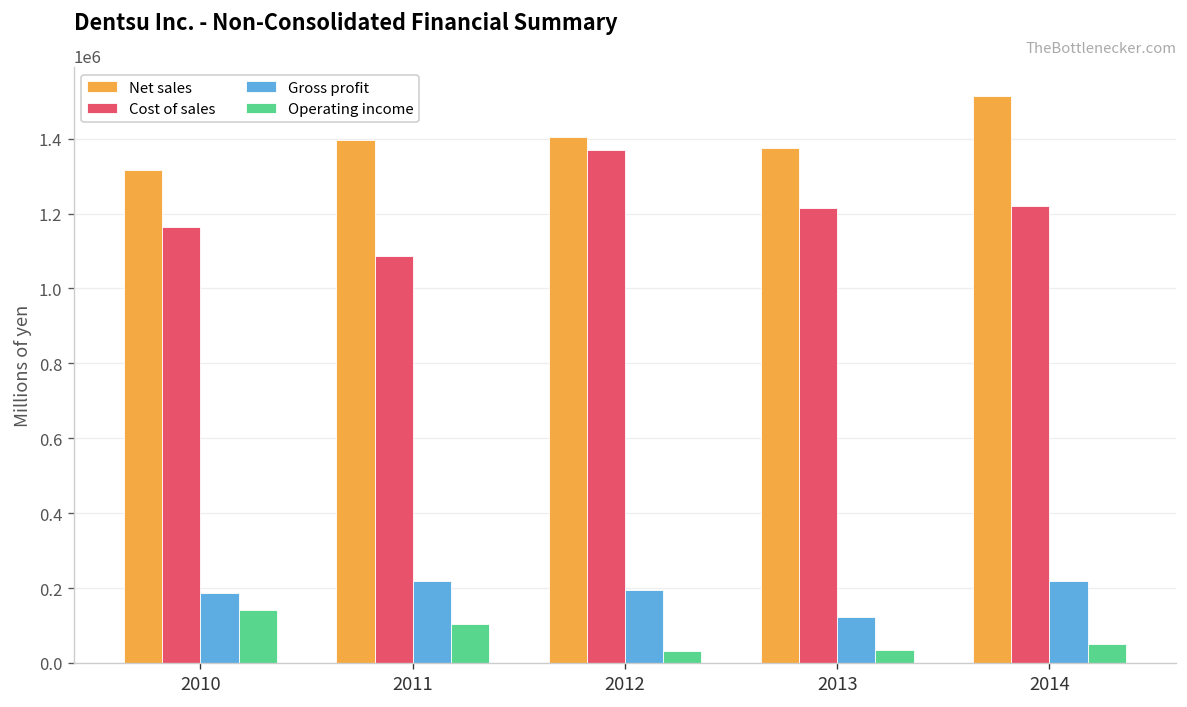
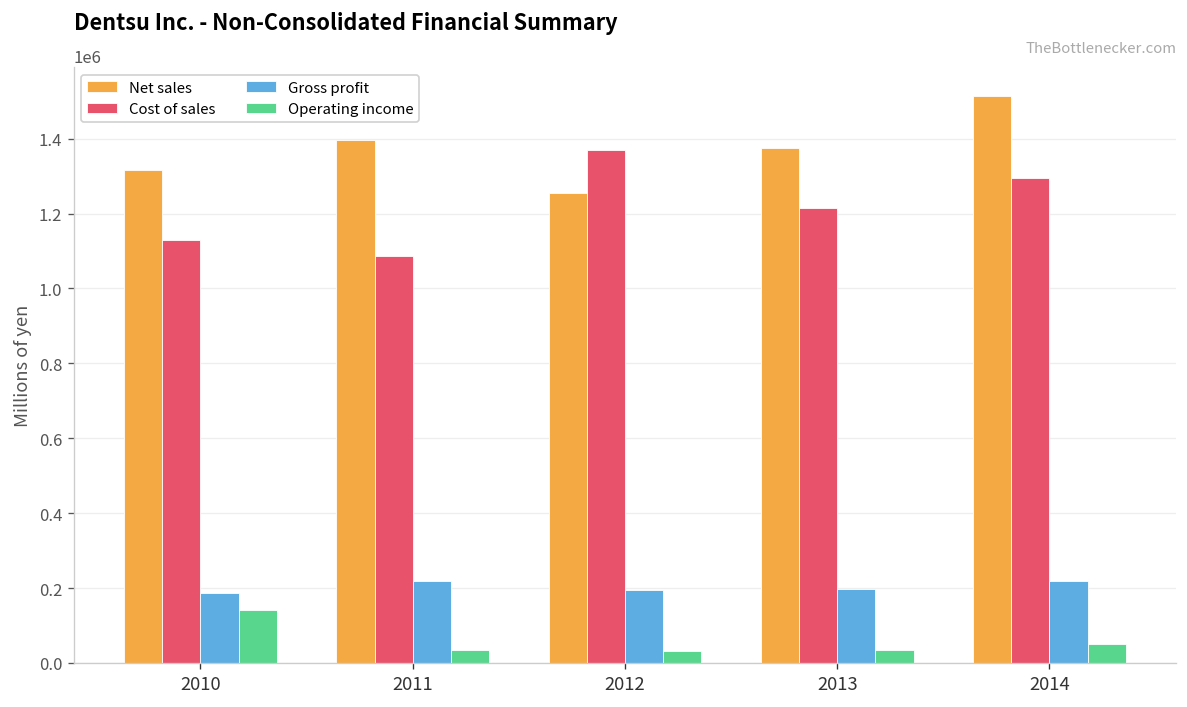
Cost of sales, 2010: 1160000 -> 1130000
Operating income, 2011: 100000 -> 30000
Net sales, 2012: 1400000 -> 1250000
Gross profit, 2013: 120000 -> 200000
Cost of sales, 2014: 1220000 -> 1300000
